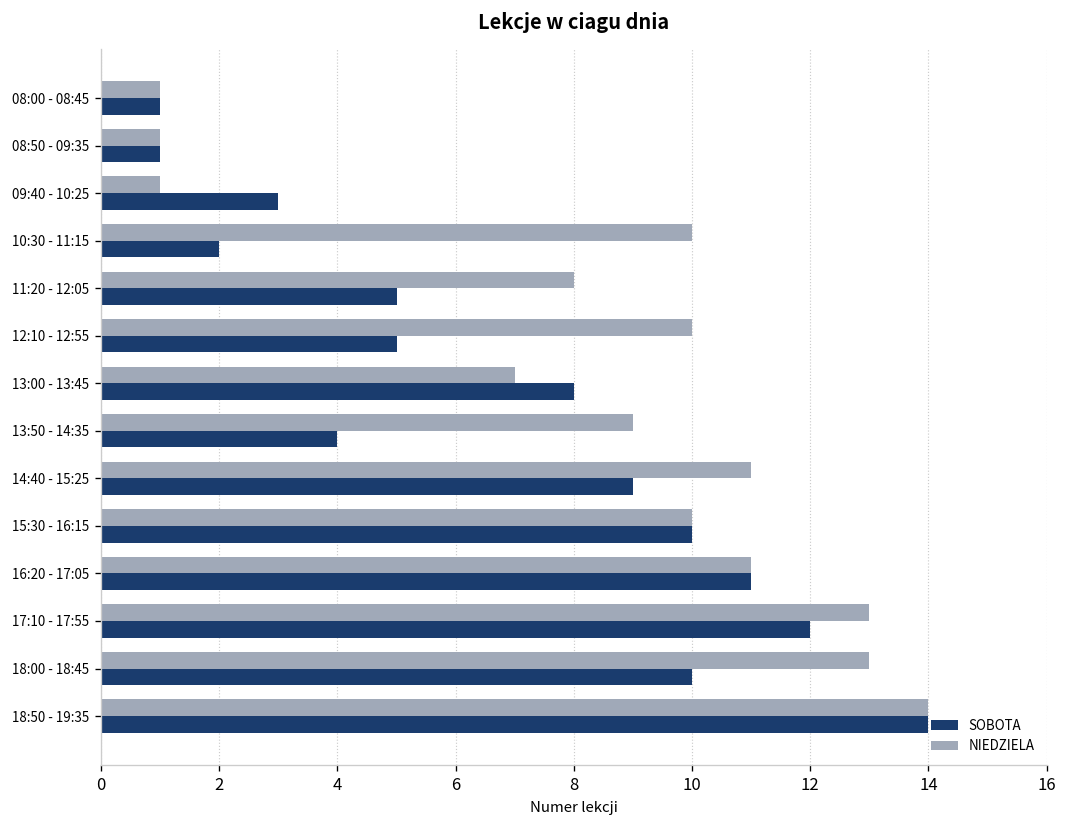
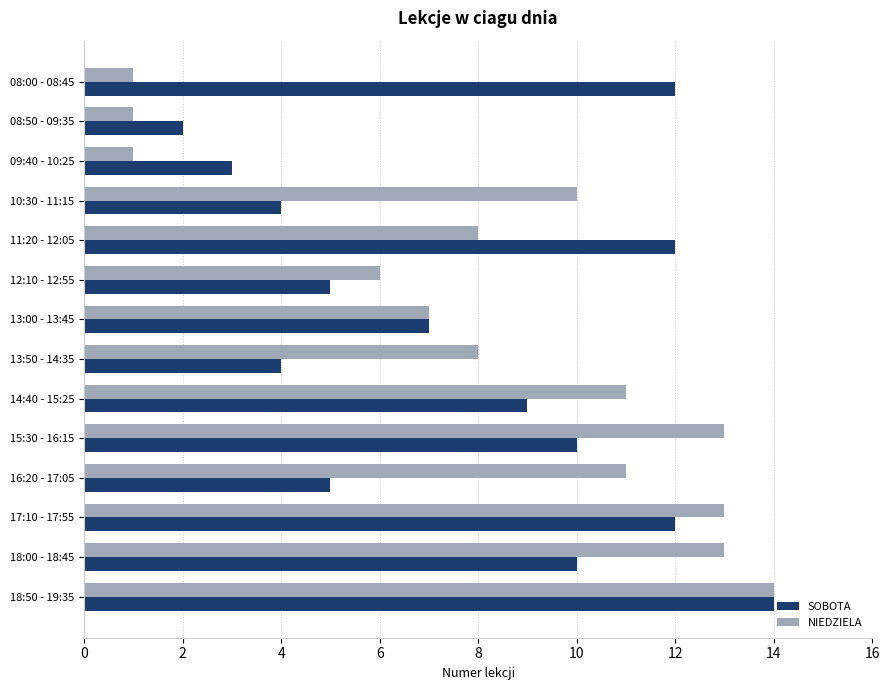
SOBOTA, 08:00 - 08:45: 1 -> 12
SOBOTA, 08:50 - 09:35: 1 -> 2
SOBOTA, 10:30 - 11:15: 2 -> 4
SOBOTA, 11:20 - 12:05: 5 -> 12
NIEDZIELA, 12:10 - 12:55: 10 -> 6
SOBOTA, 13:00 - 13:45: 8 -> 7
NIEDZIELA, 13:50 - 14:35: 9 -> 8
NIEDZIELA, 15:30 - 16:15: 10 -> 13
SOBOTA, 16:20 - 17:05: 11 -> 5
